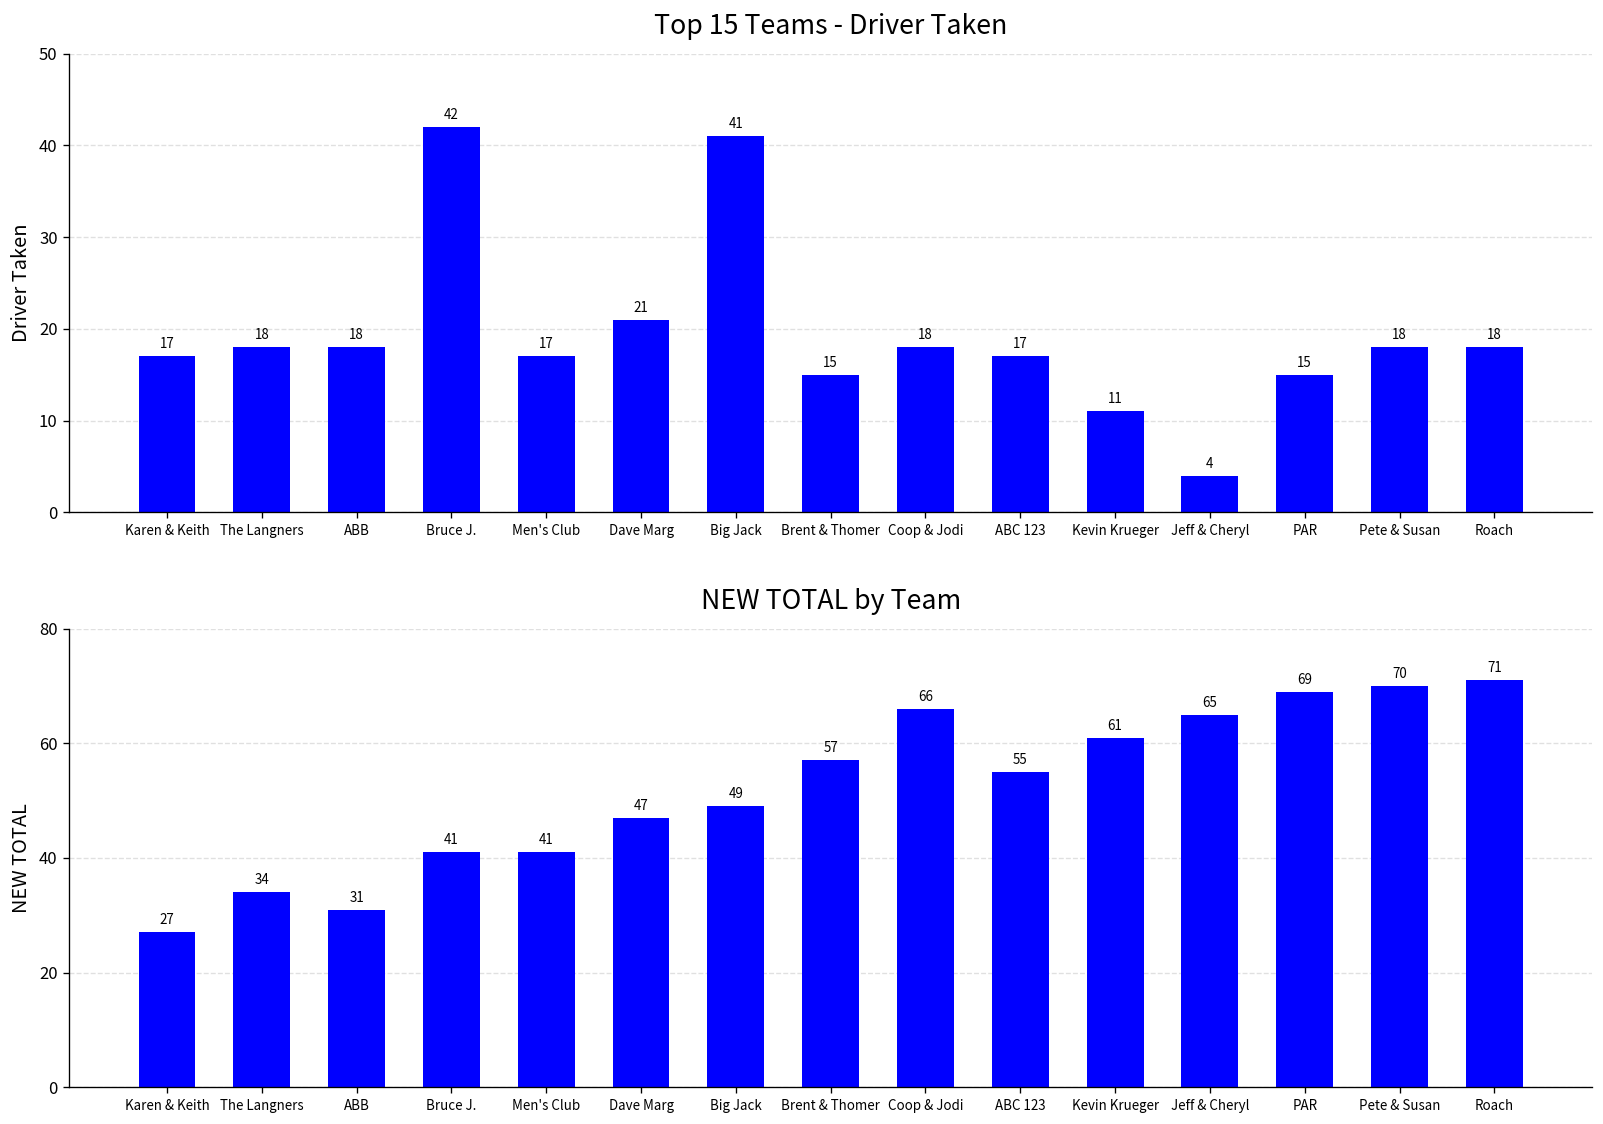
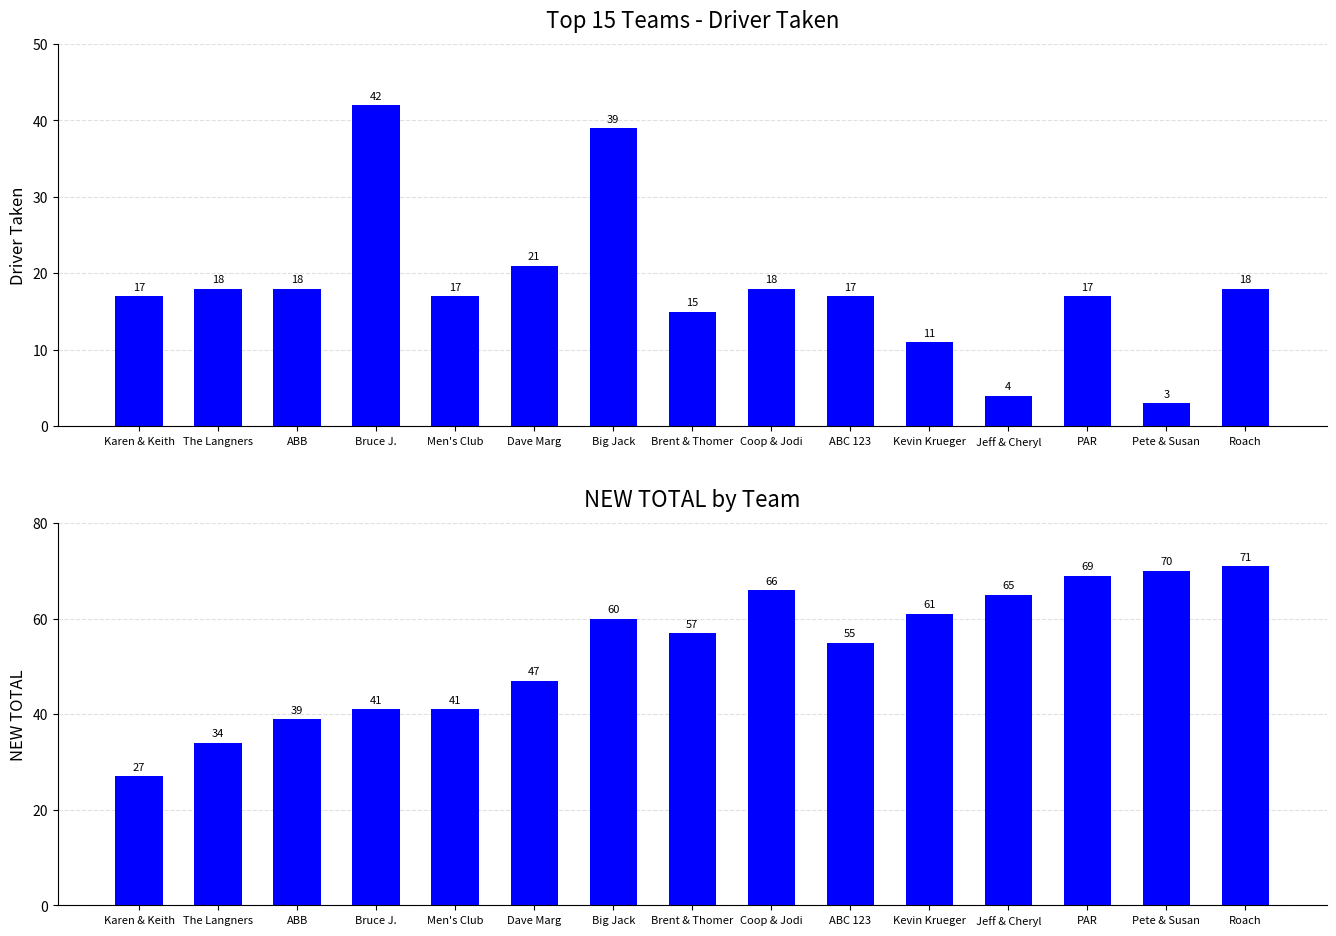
Top 15 Teams - Driver Taken, Big Jack: 41 -> 39
Top 15 Teams - Driver Taken, PAR: 15 -> 17
Top 15 Teams - Driver Taken, Pete & Susan: 18 -> 3
NEW TOTAL by Team, ABB: 31 -> 39
NEW TOTAL by Team, Big Jack: 49 -> 60
